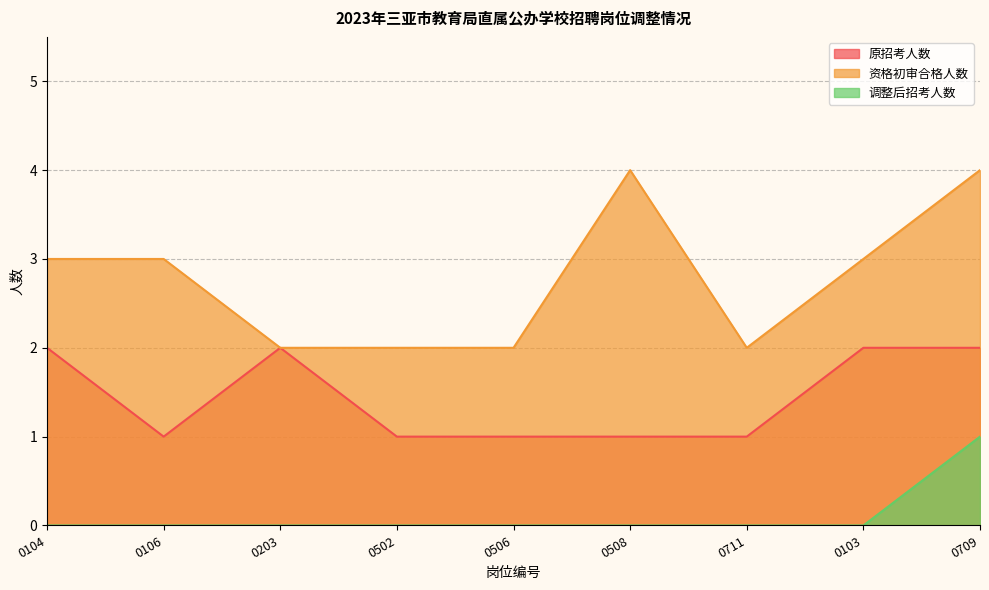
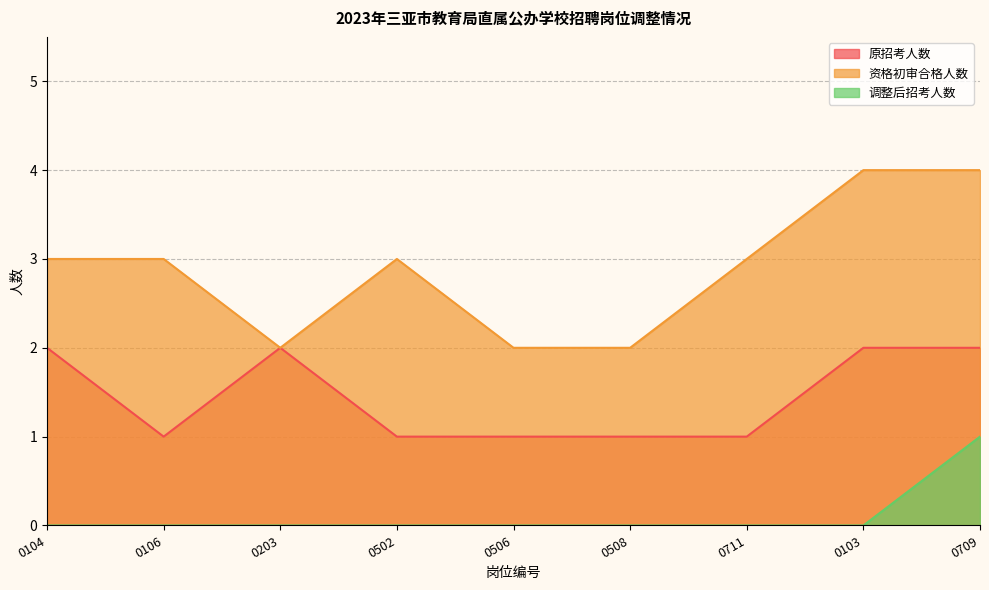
资格初审合格人数, 0502: 2 -> 3
资格初审合格人数, 0508: 4 -> 2
资格初审合格人数, 0711: 2 -> 3
资格初审合格人数, 0103: 3 -> 4
